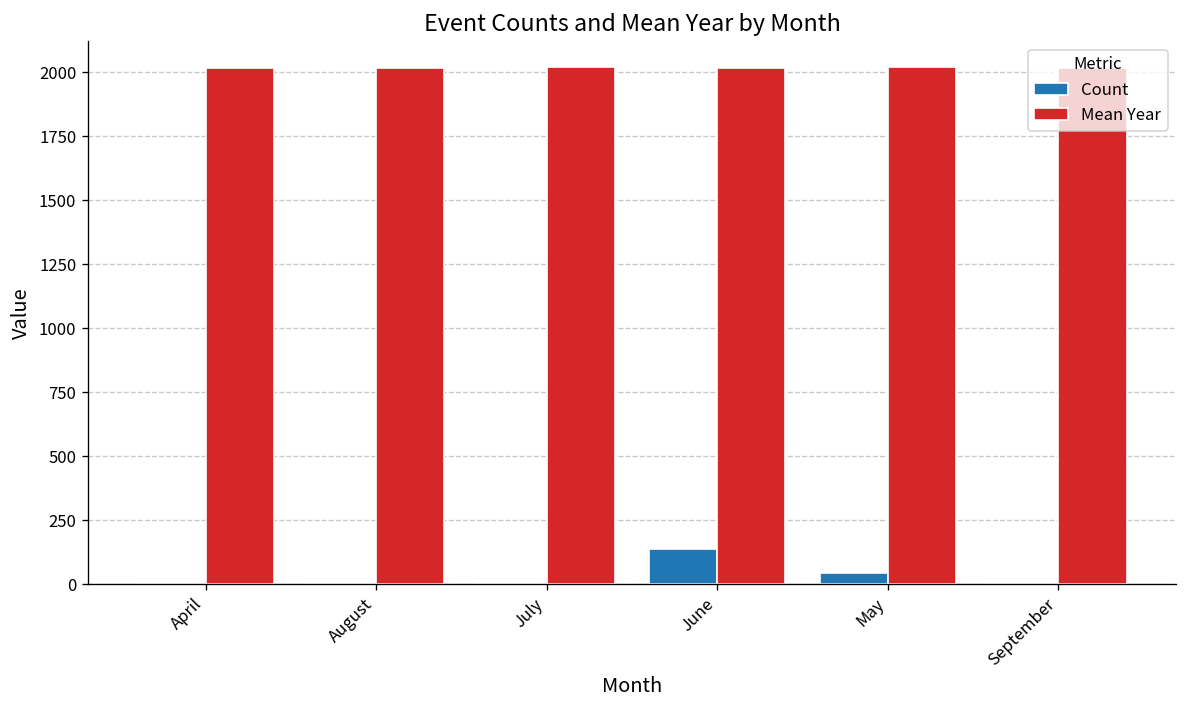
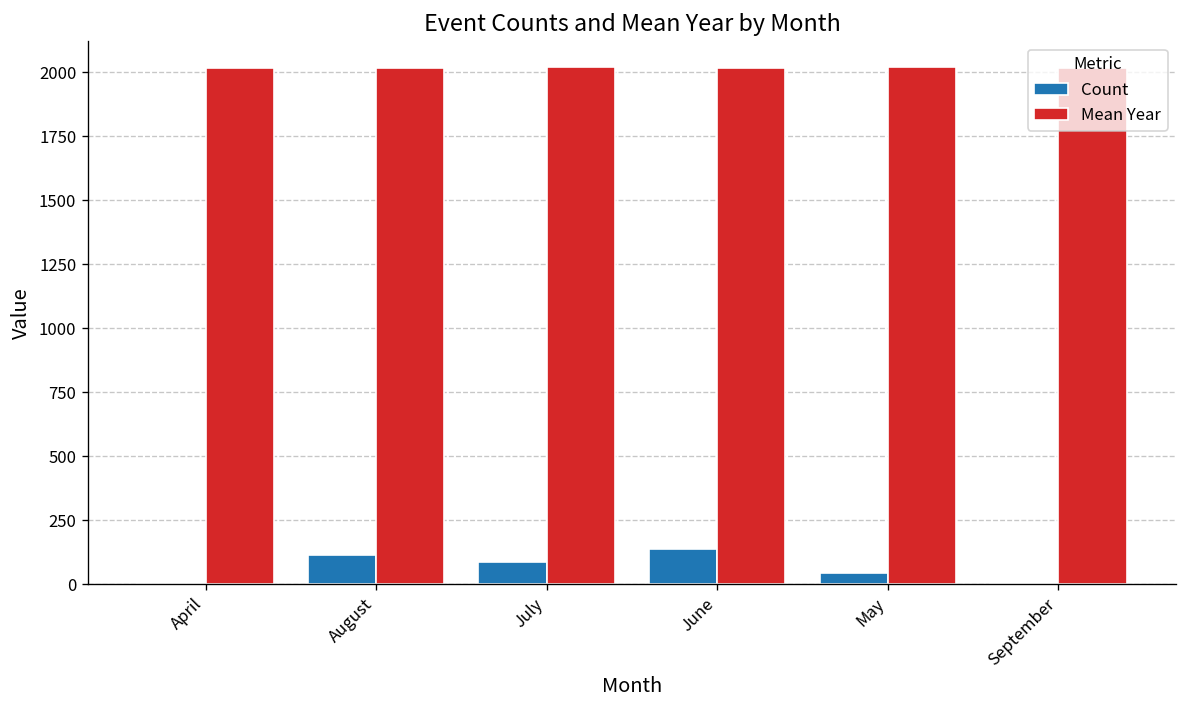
Count, August: 0 -> 120
Count, July: 10 -> 90
